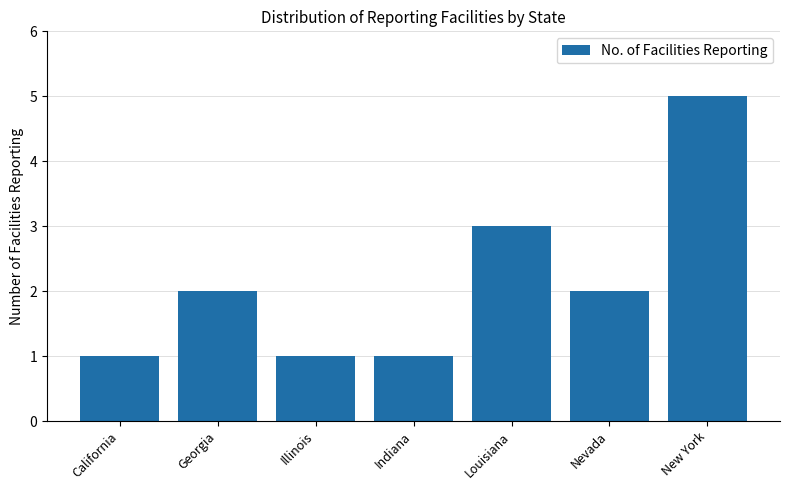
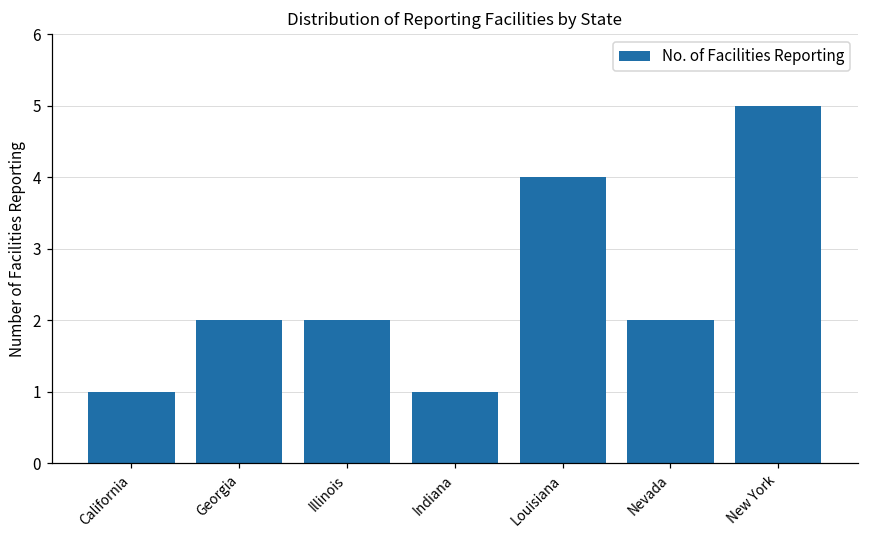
Illinois: 1 -> 2
Louisiana: 3 -> 4
